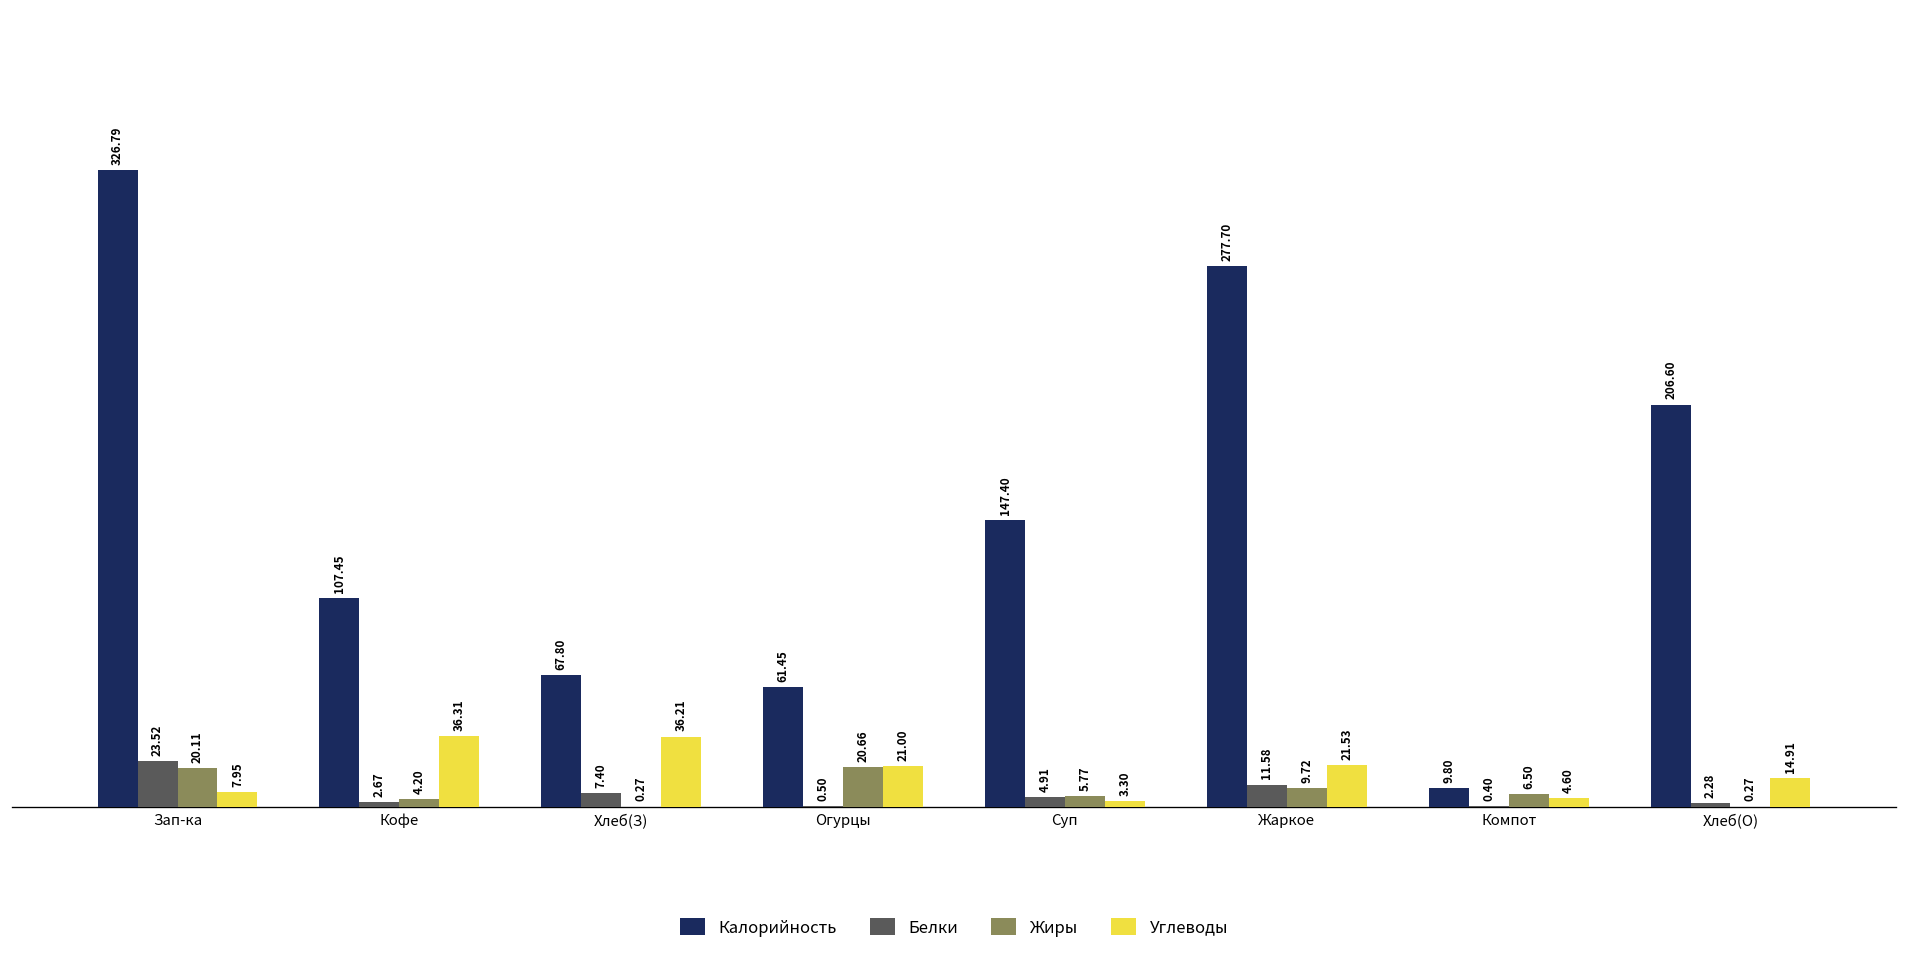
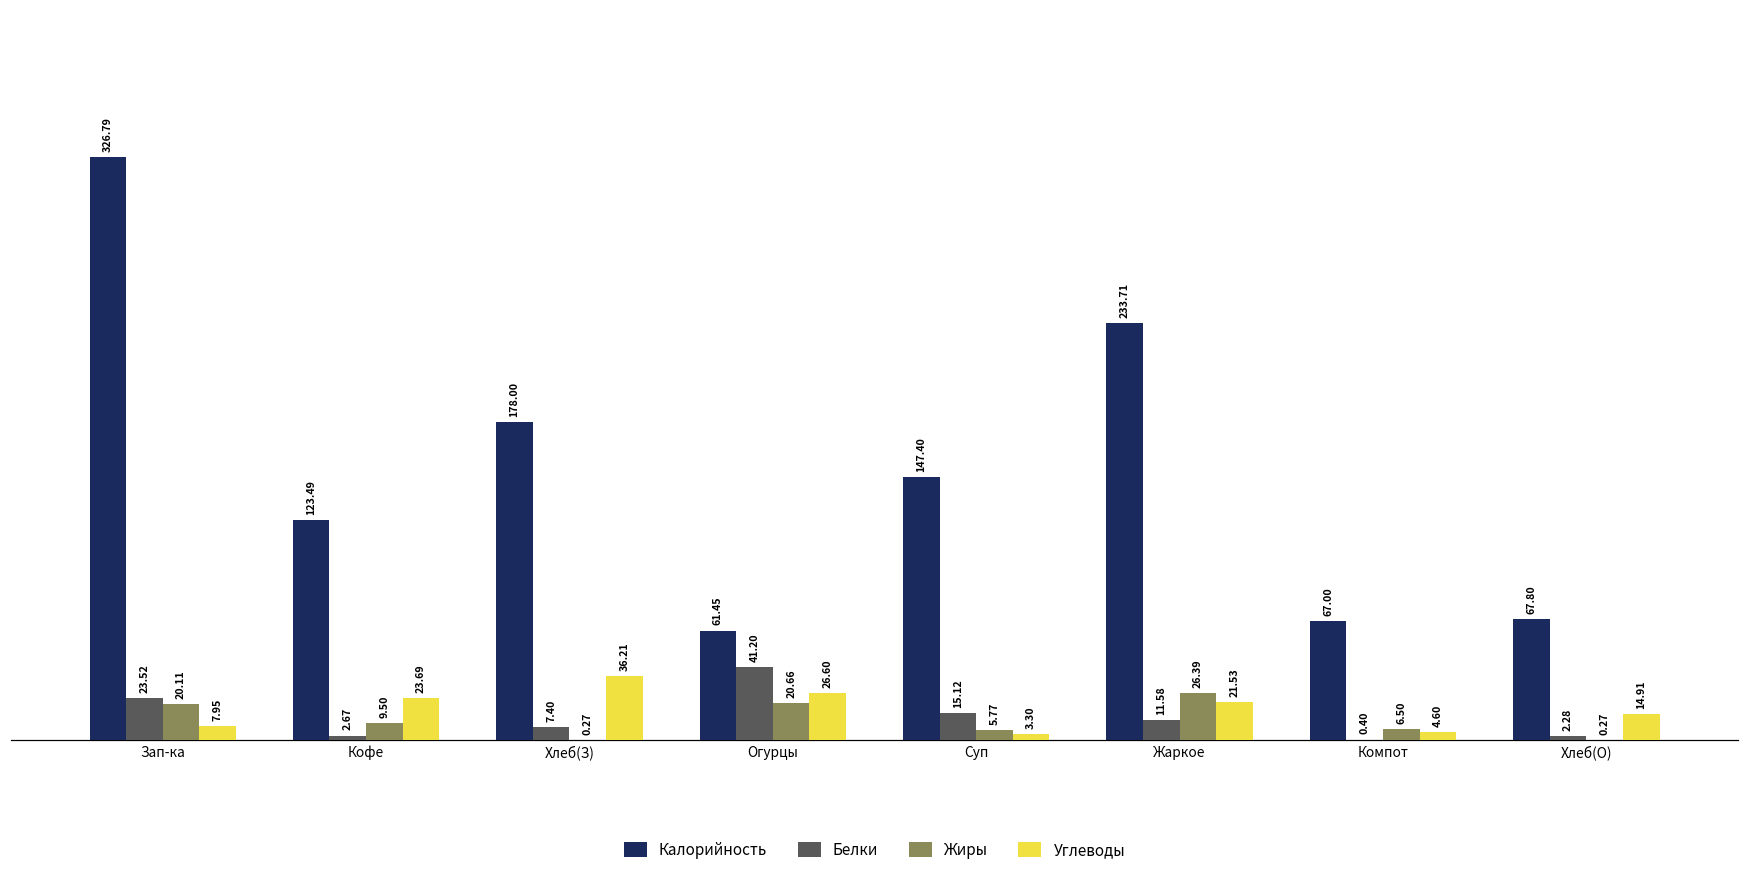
Калорийность, Кофе: 107.45 -> 123.49
Жиры, Кофе: 4.20 -> 9.50
Углеводы, Кофе: 36.31 -> 23.69
Калорийность, Хлеб(З): 67.80 -> 178.00
Белки, Огурцы: 0.50 -> 41.20
Углеводы, Огурцы: 21.00 -> 26.60
Белки, Суп: 4.91 -> 15.12
Калорийность, Жаркое: 277.70 -> 233.71
Жиры, Жаркое: 9.72 -> 26.39
Калорийность, Компот: 9.80 -> 67.00
Калорийность, Хлеб(О): 206.60 -> 67.80
